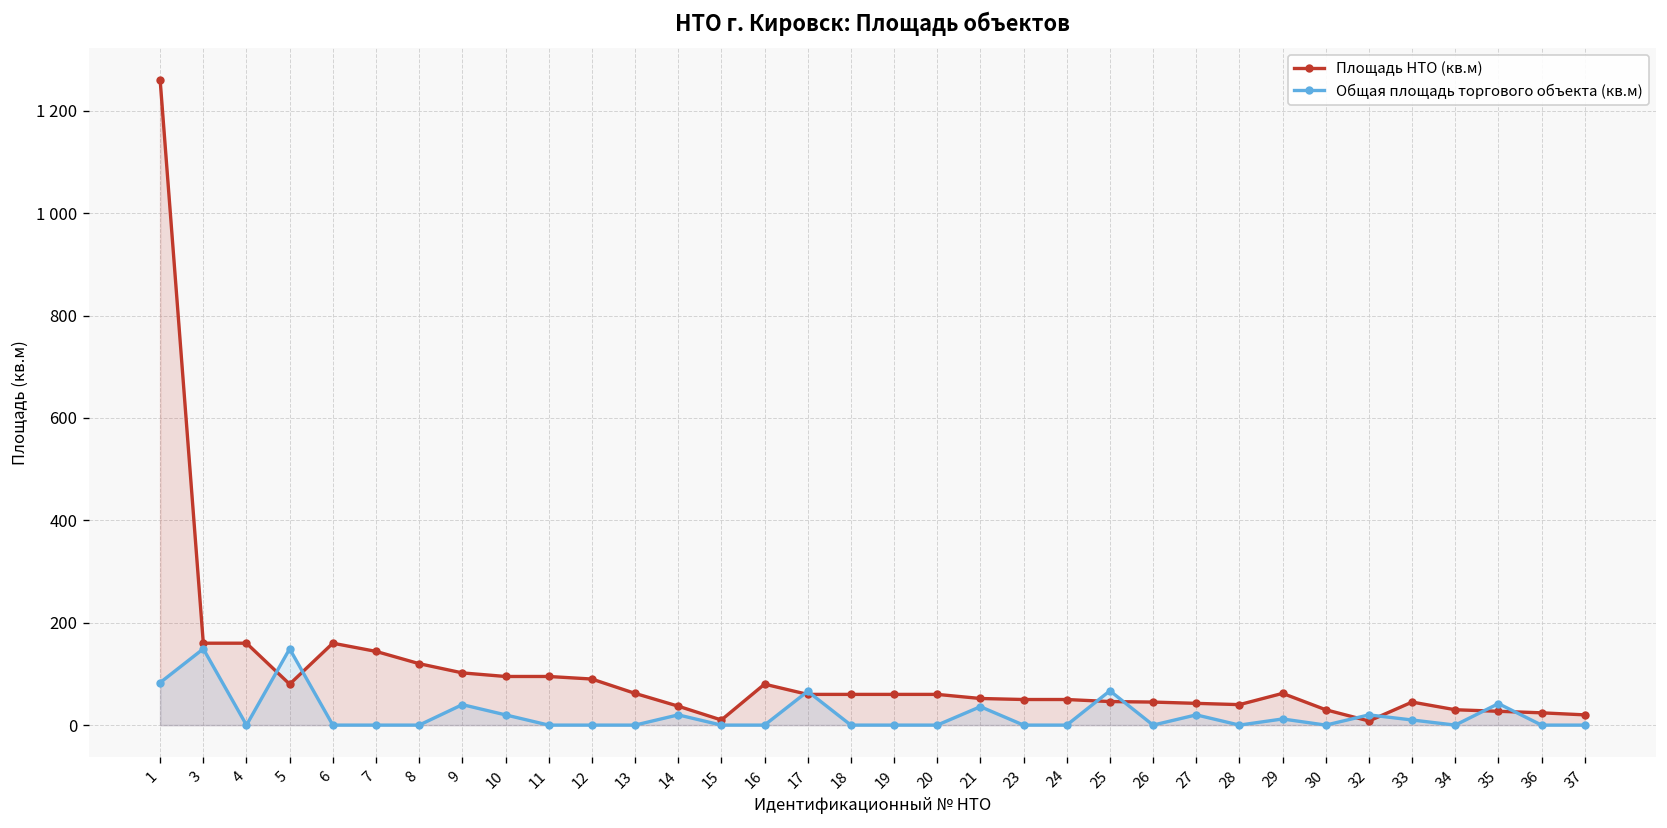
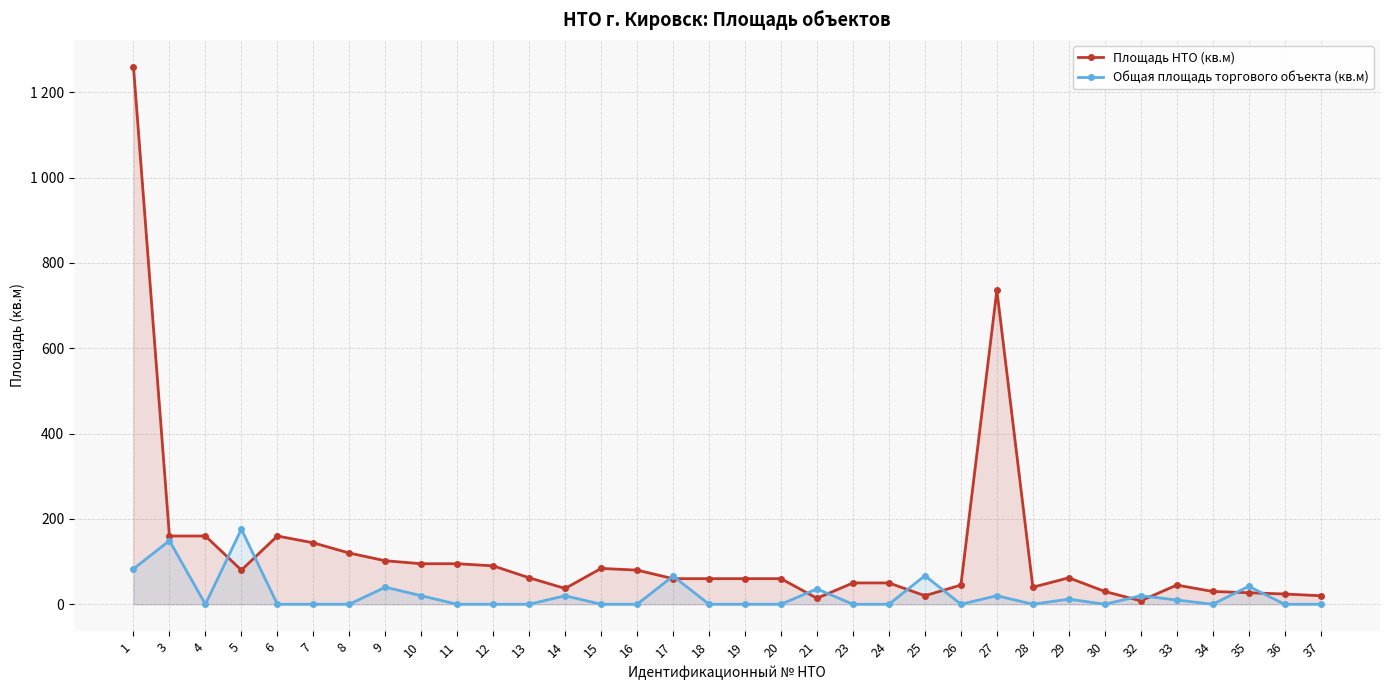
Общая площадь торгового объекта (кв.м), 5: 150 -> 180
Площадь НТО (кв.м), 15: 10 -> 80
Площадь НТО (кв.м), 21: 50 -> 10
Площадь НТО (кв.м), 25: 50 -> 20
Площадь НТО (кв.м), 27: 40 -> 740
